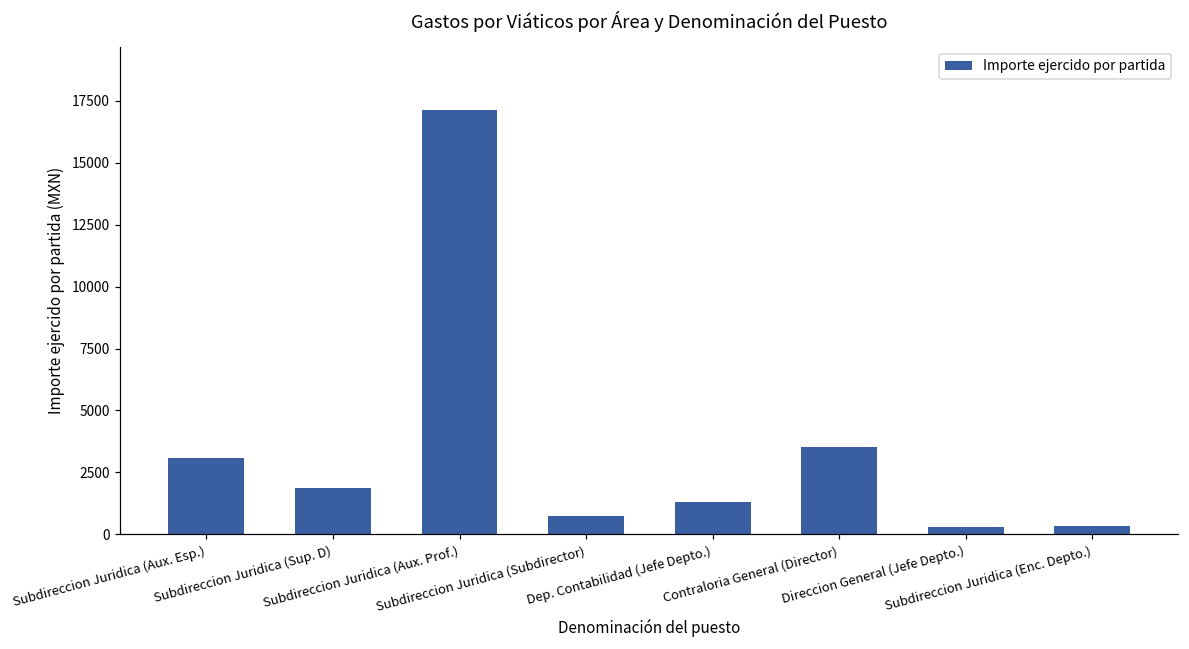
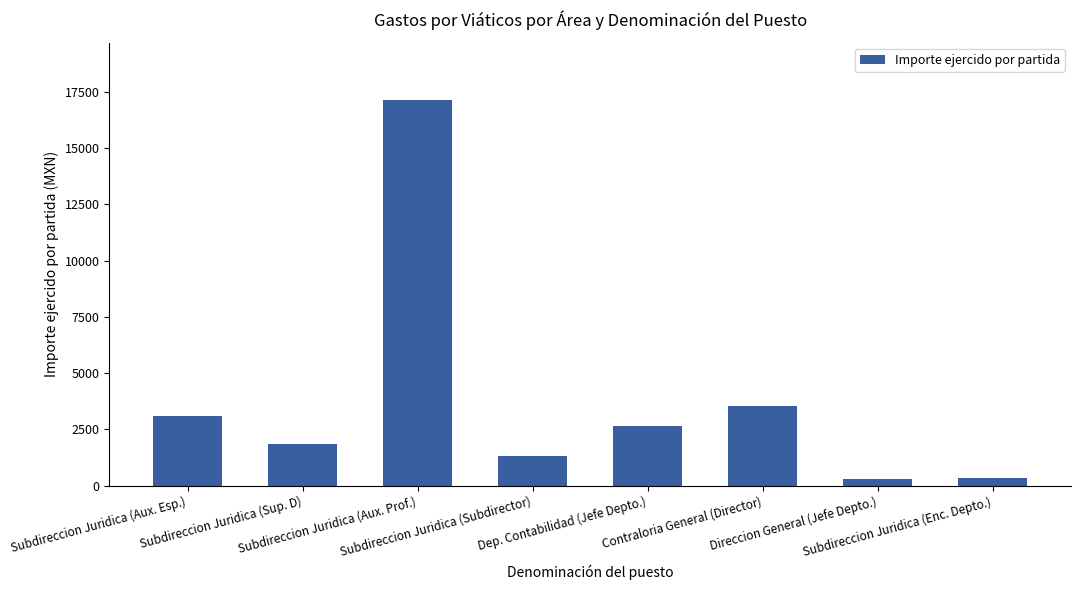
Subdireccion Juridica (Subdirector): 700 -> 1300
Dep. Contabilidad (Jefe Depto.): 1300 -> 2600
